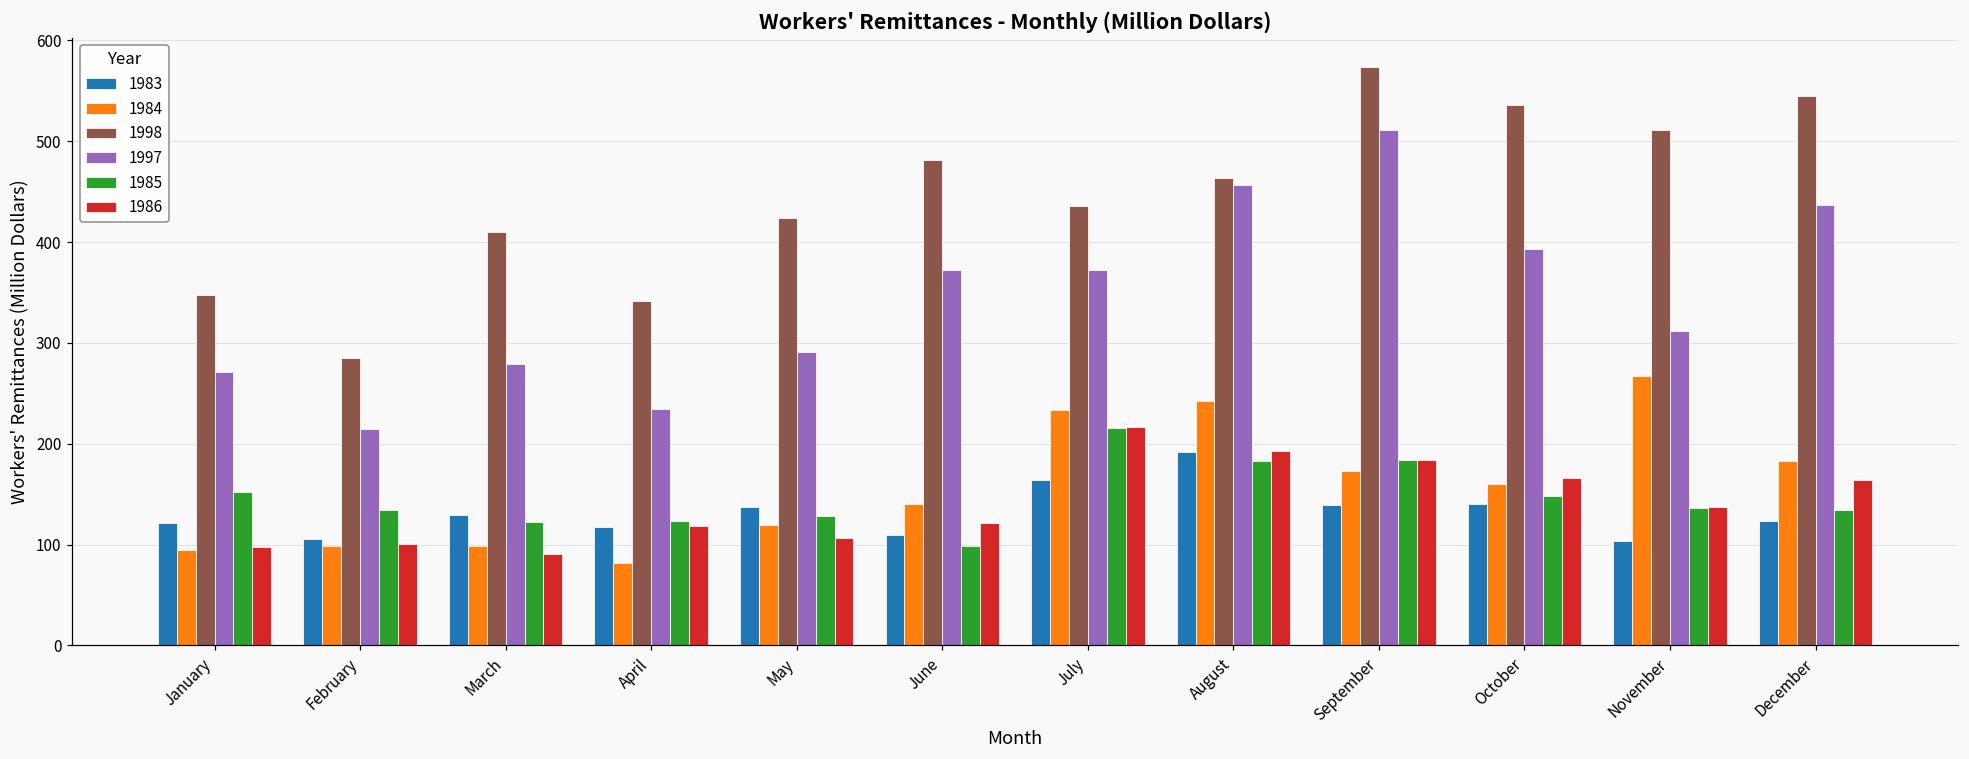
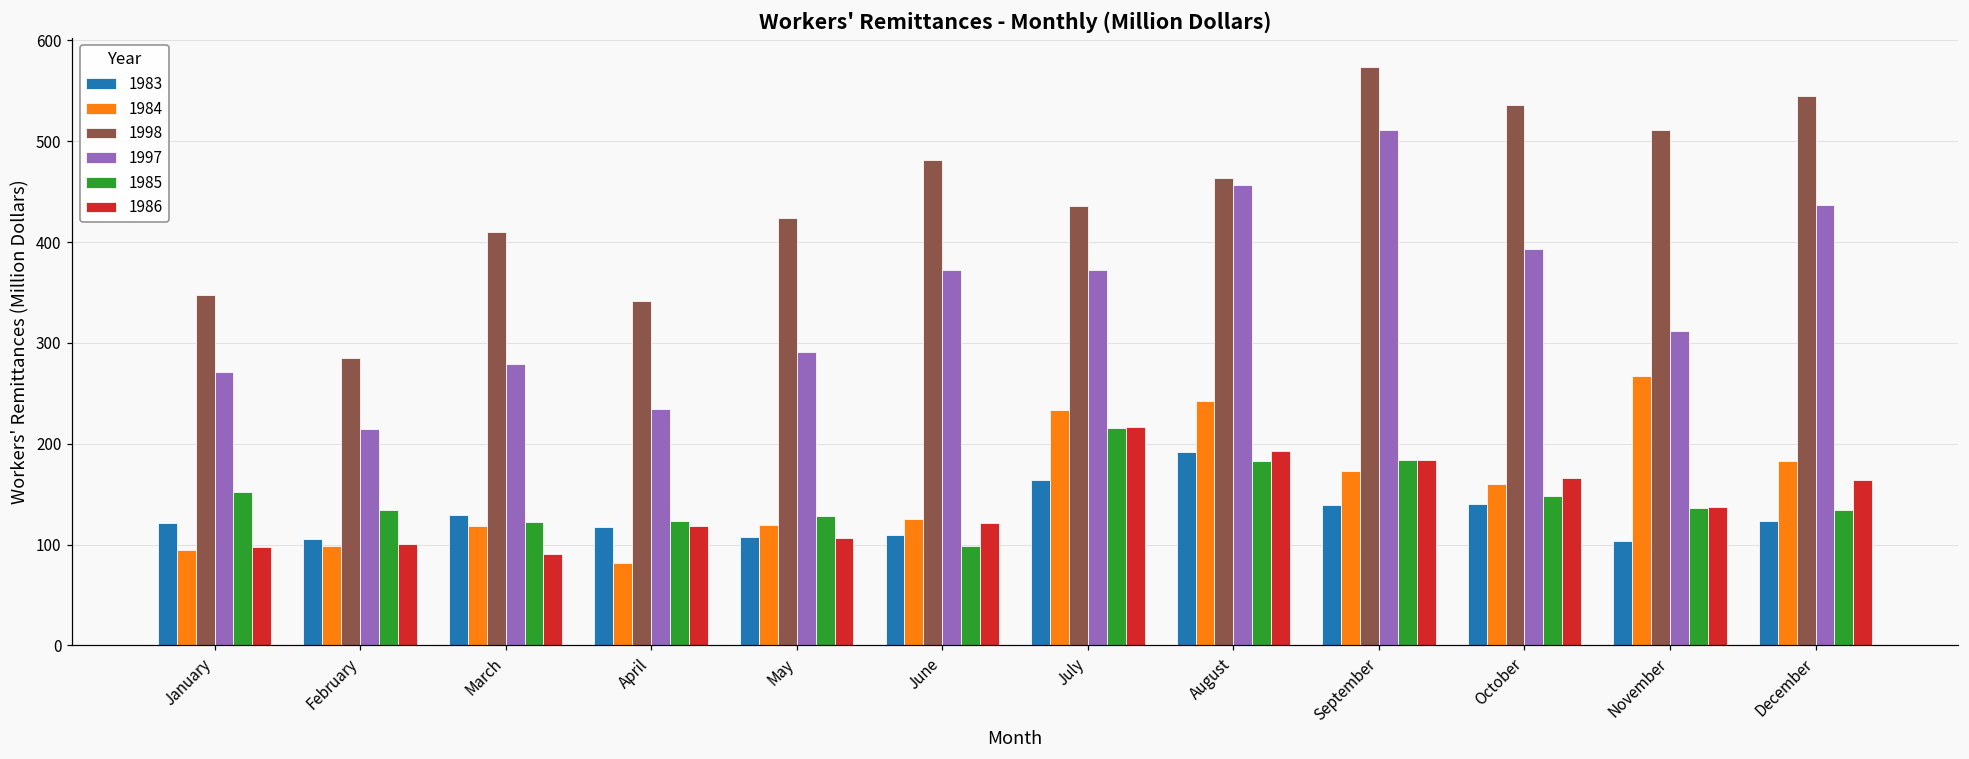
1984, March: 100 -> 120
1983, May: 140 -> 110
1984, June: 140 -> 130
